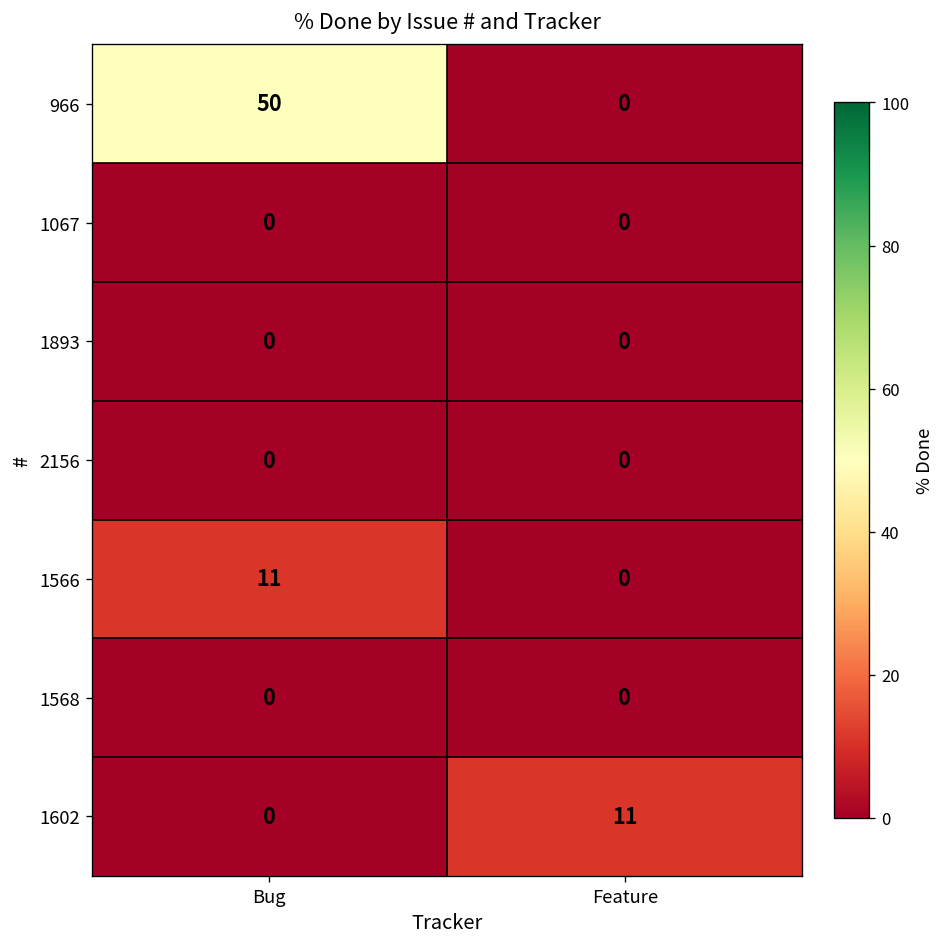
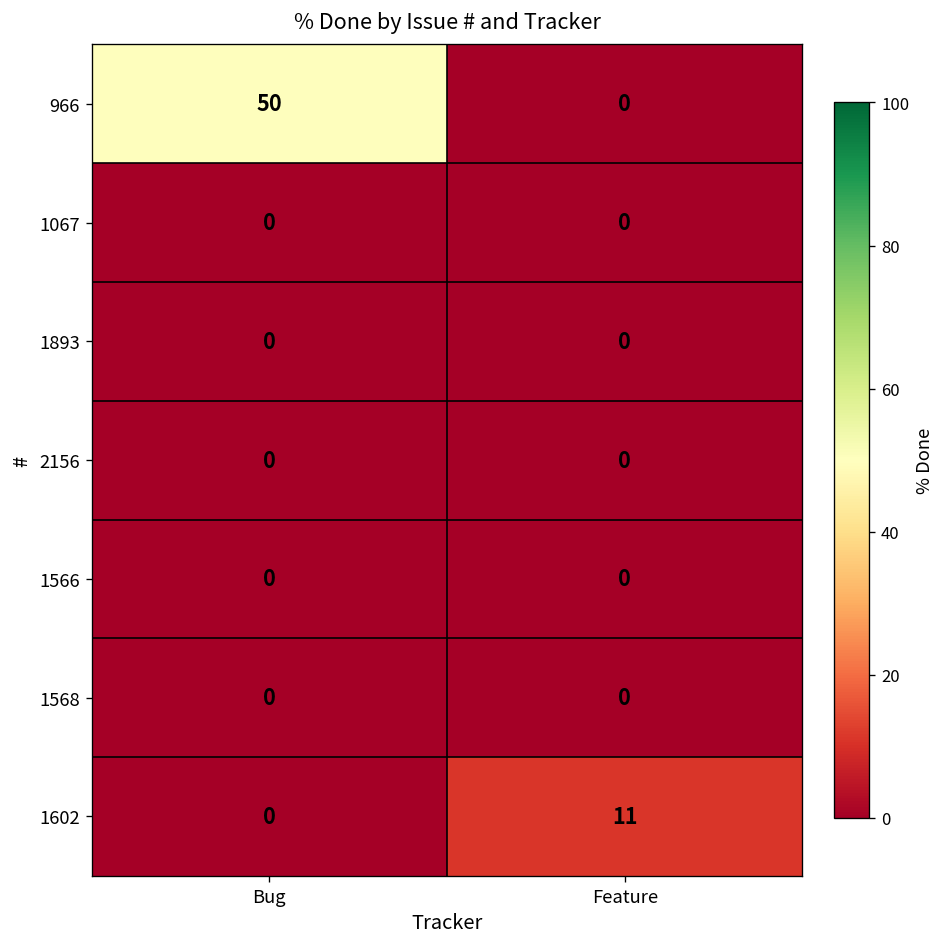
1566, Bug: 11 -> 0
